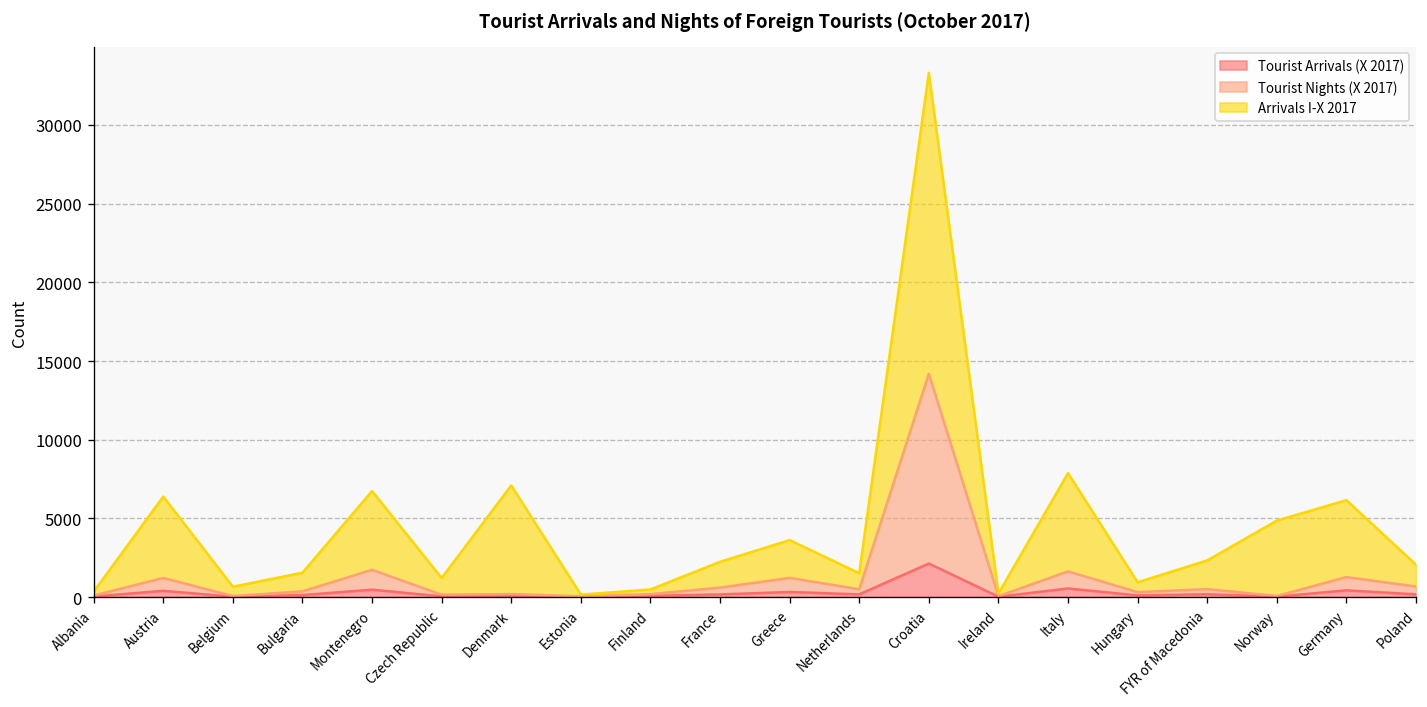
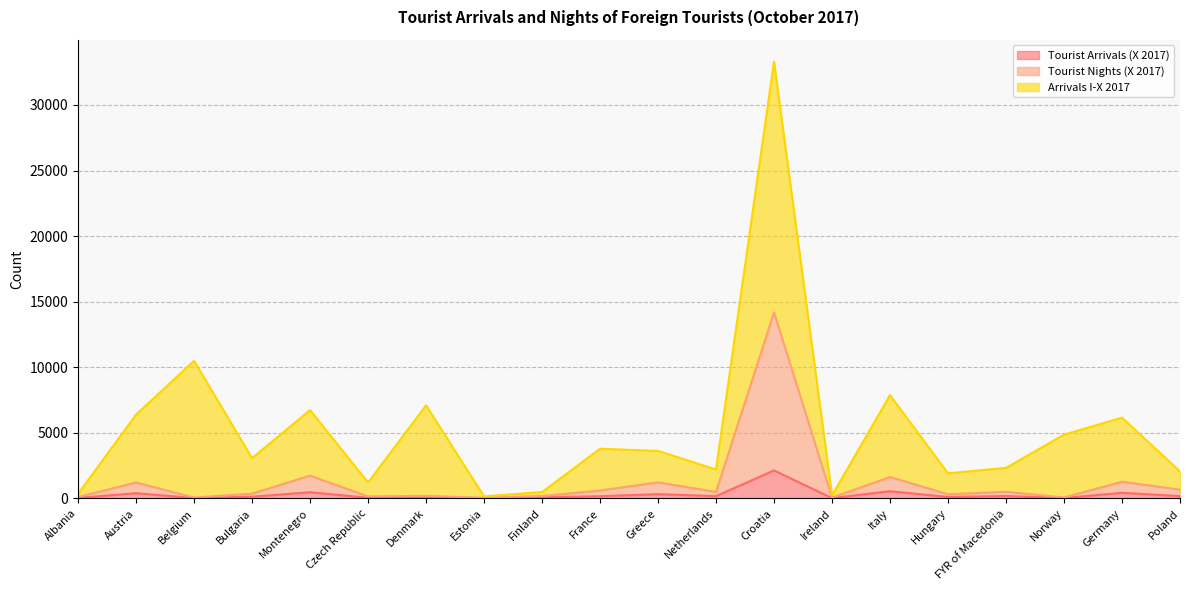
Arrivals I-X 2017, Belgium: 600 -> 10400
Arrivals I-X 2017, Bulgaria: 1200 -> 2700
Arrivals I-X 2017, France: 1600 -> 3200
Arrivals I-X 2017, Netherlands: 1000 -> 1700
Arrivals I-X 2017, Hungary: 600 -> 1600
